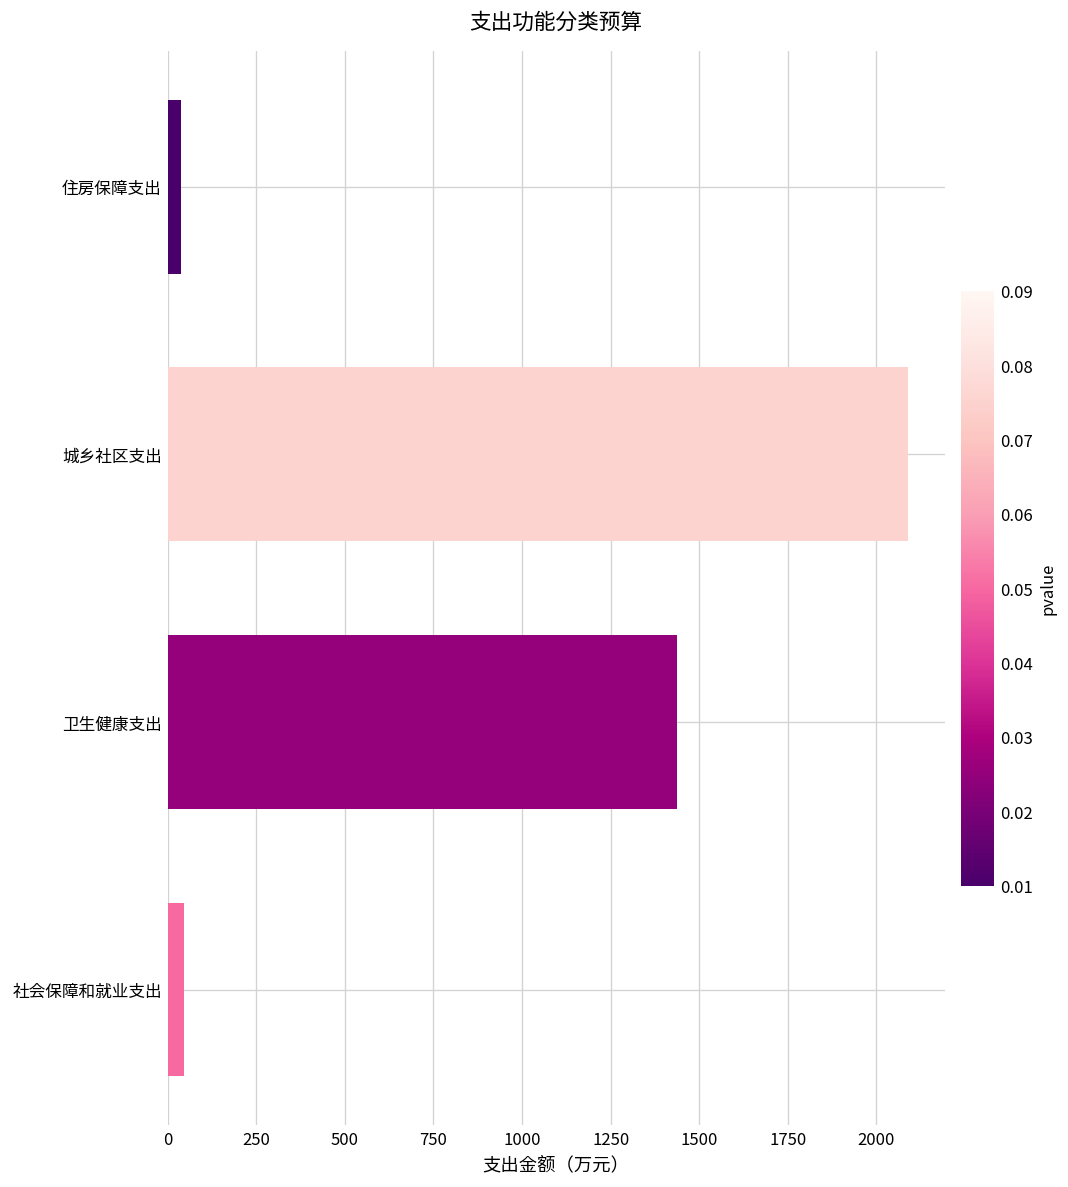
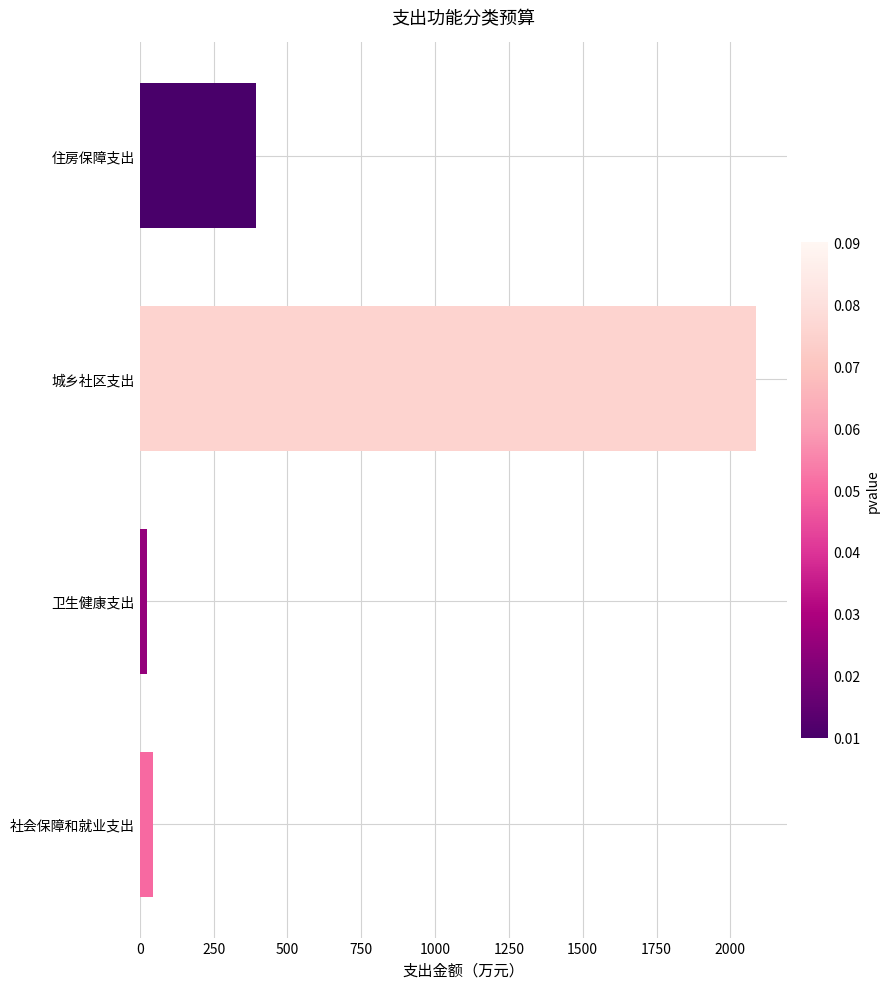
住房保障支出: 40 -> 390
卫生健康支出: 1440 -> 20
